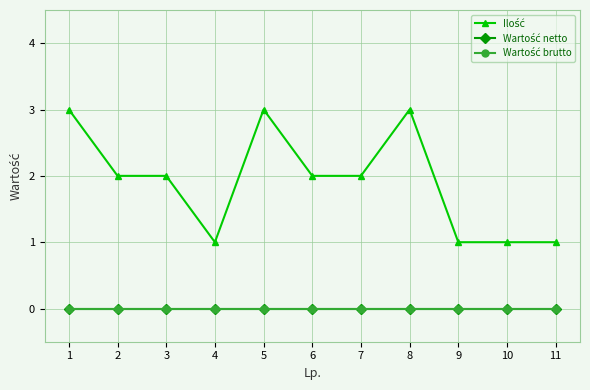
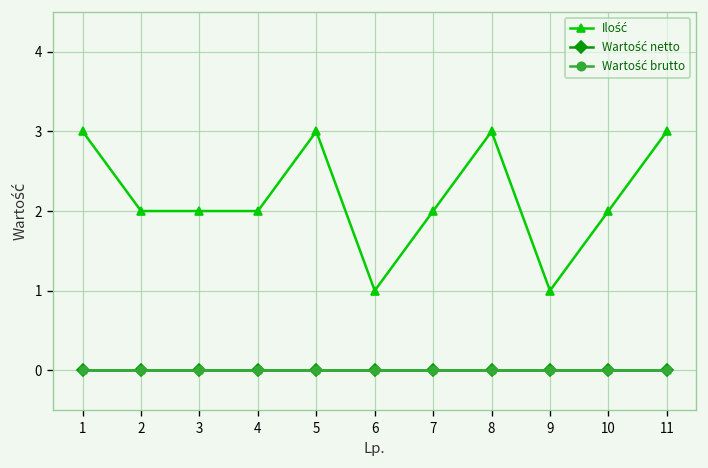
Ilość, 4: 1 -> 2
Ilość, 6: 2 -> 1
Ilość, 10: 1 -> 2
Ilość, 11: 1 -> 3
